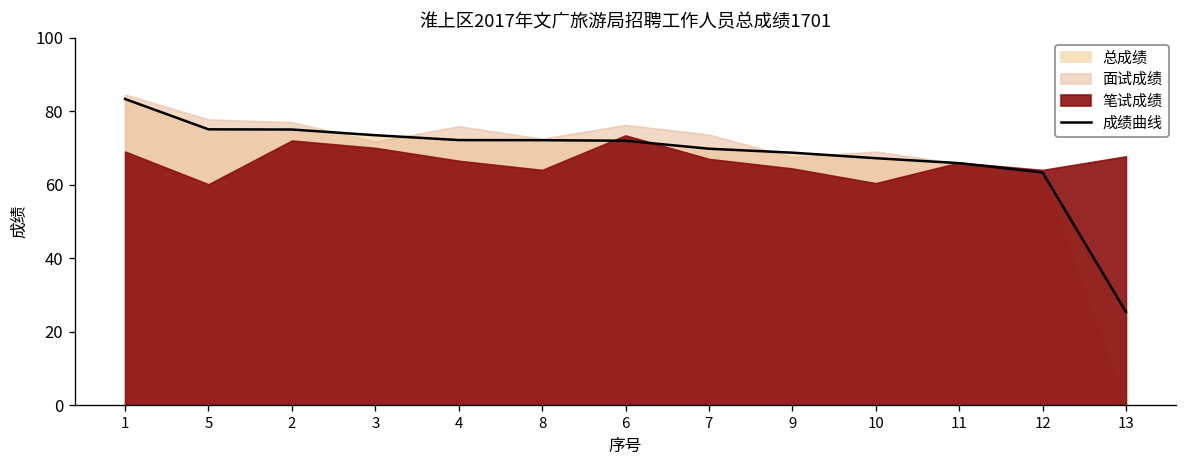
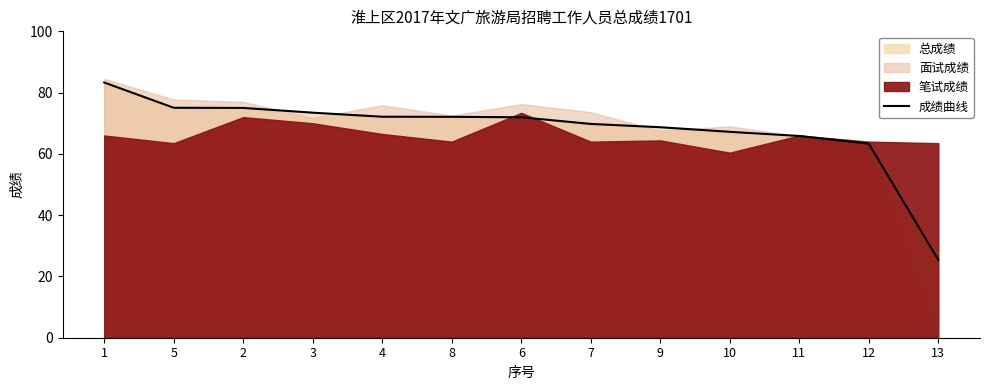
笔试成绩, 1: 69 -> 66
笔试成绩, 5: 60 -> 64
笔试成绩, 7: 67 -> 64
笔试成绩, 13: 68 -> 64
